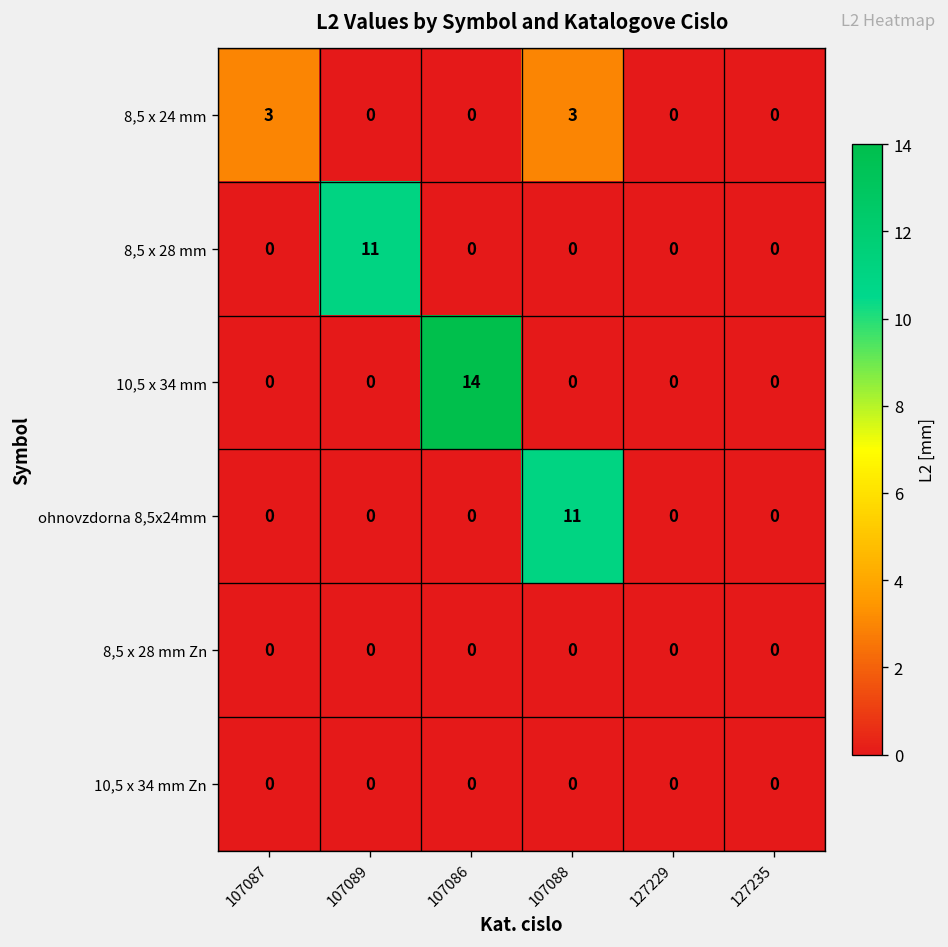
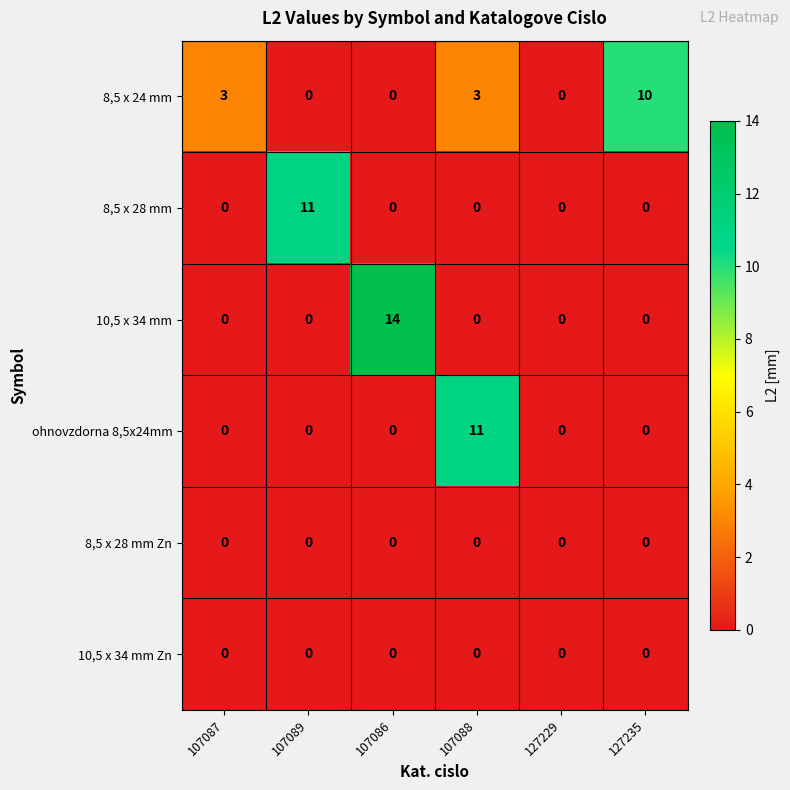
8,5 x 24 mm, 127235: 0 -> 10
